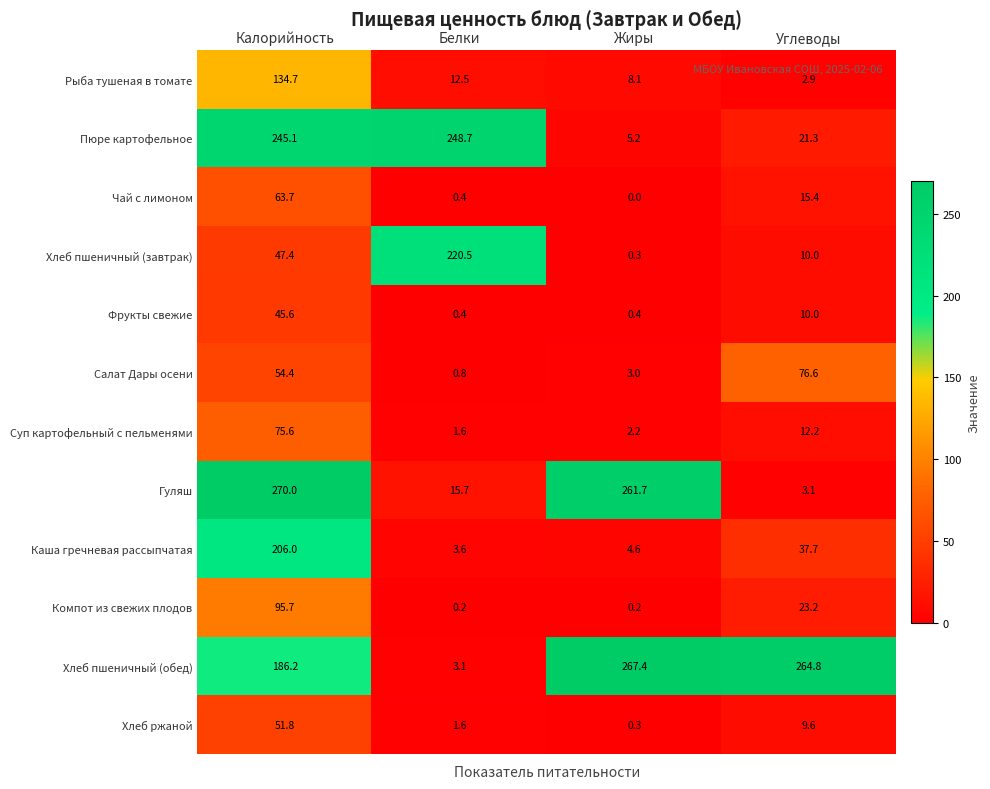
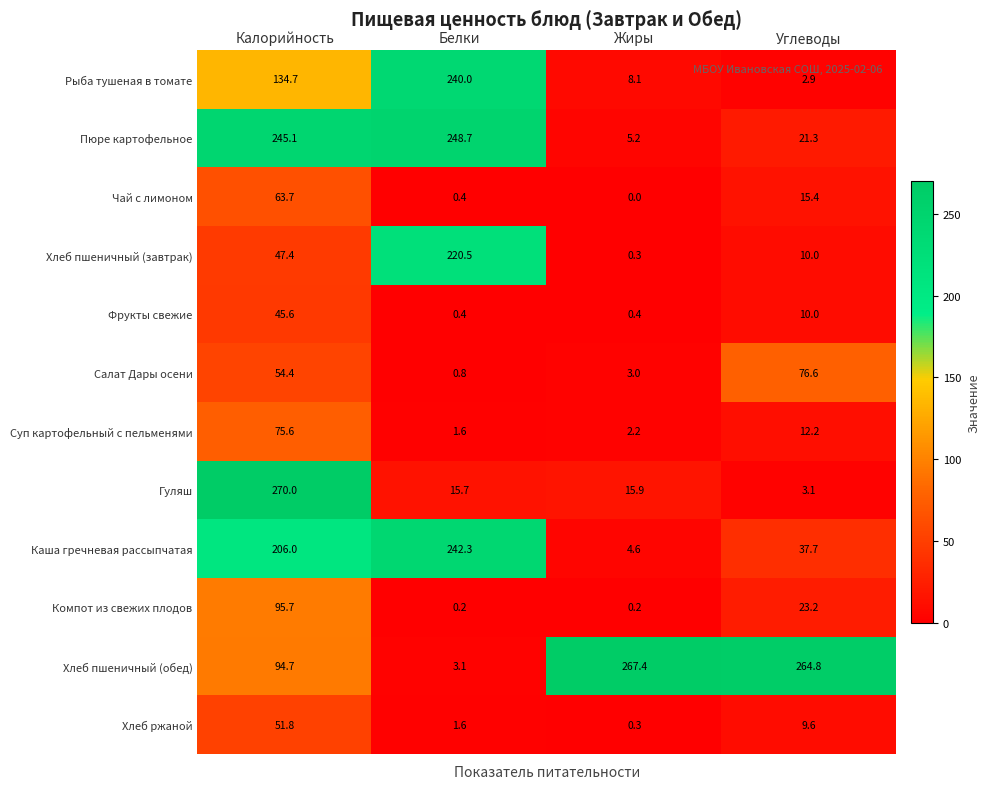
Рыба тушеная в томате, Белки: 12.5 -> 240.0
Гуляш, Жиры: 261.7 -> 15.9
Каша гречневая рассыпчатая, Белки: 3.6 -> 242.3
Хлеб пшеничный (обед), Калорийность: 186.2 -> 94.7
